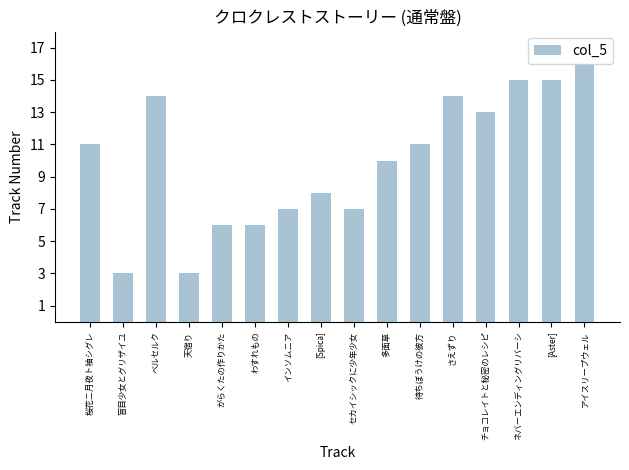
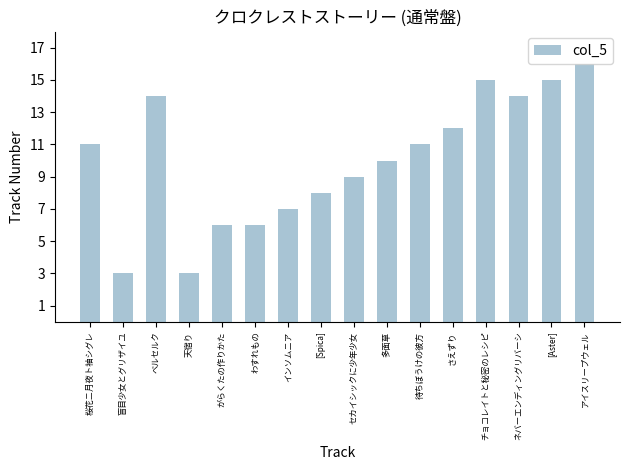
セカイシックに少年少女: 7 -> 9
さえずり: 14 -> 12
チョコレイトと秘密のレシピ: 13 -> 15
ネバーエンディングリバーシ: 15 -> 14
